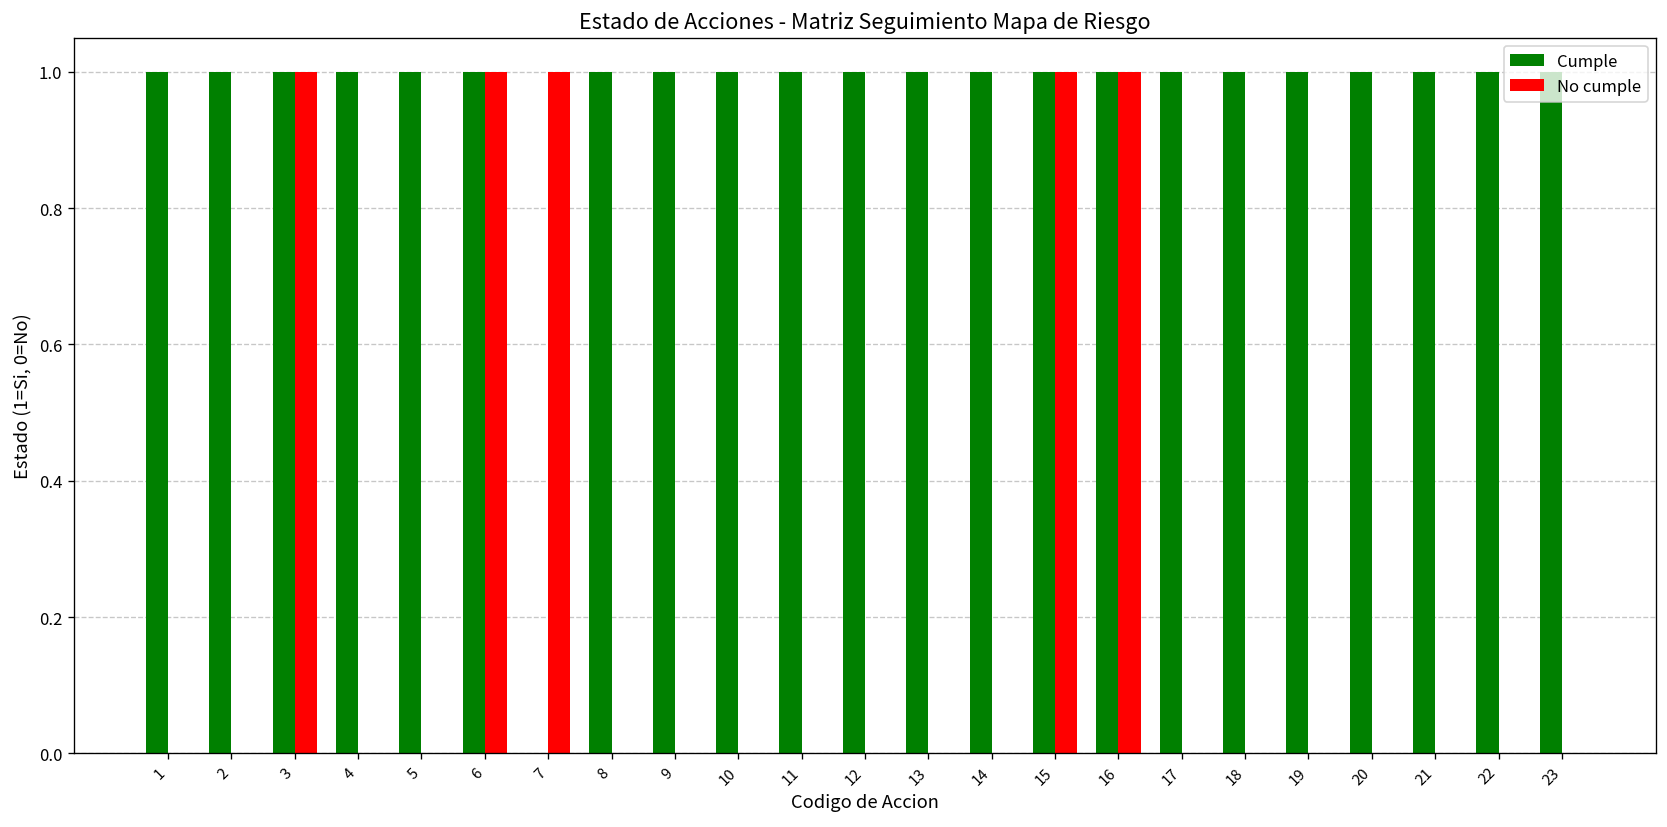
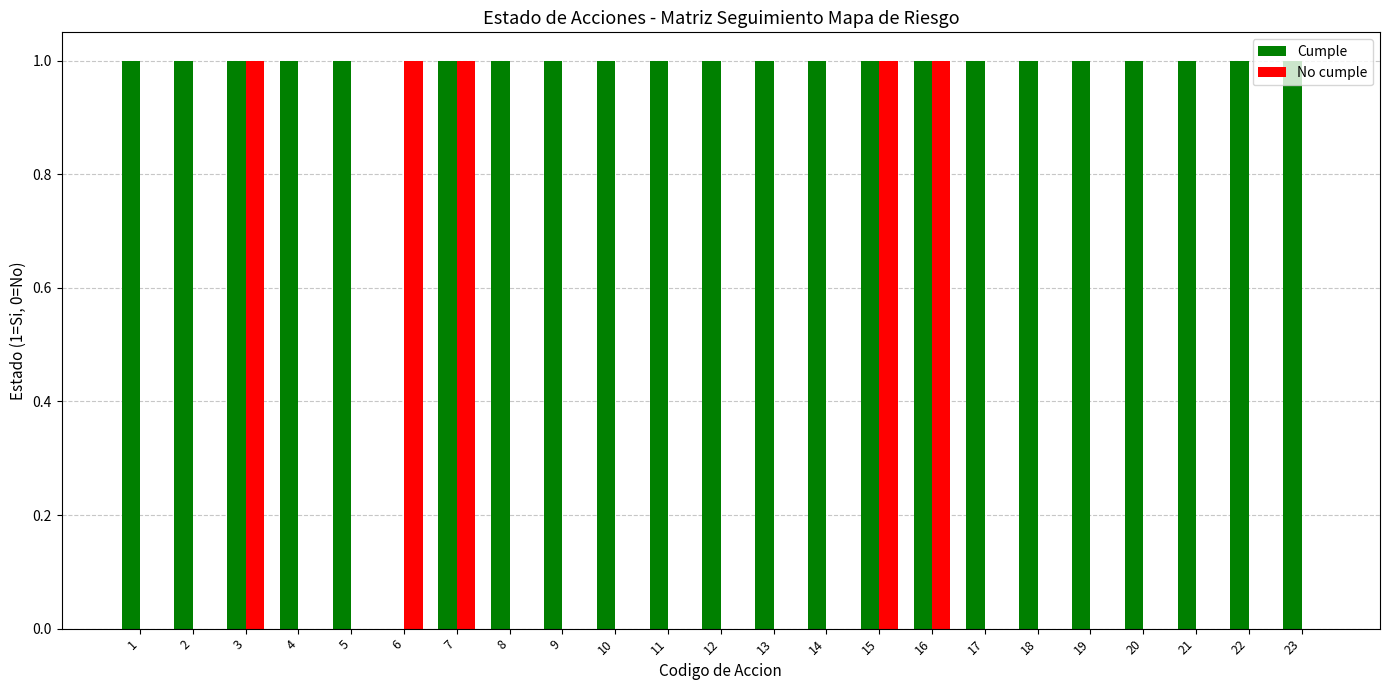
Cumple, 6: 1 -> 0
Cumple, 7: 0 -> 1
